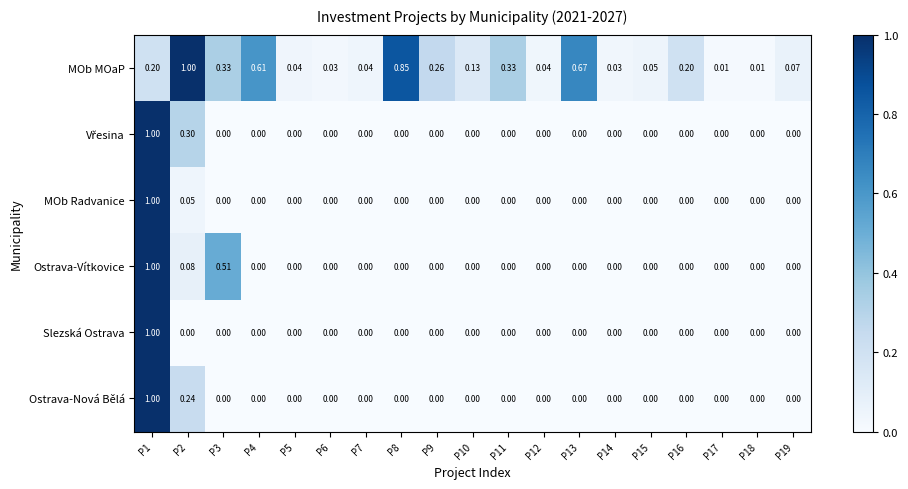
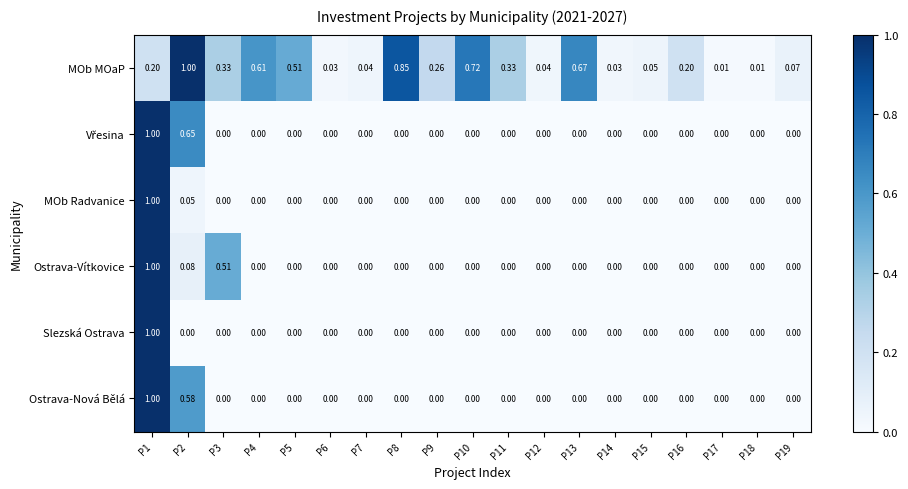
MOb MOaP, P5: 0.04 -> 0.51
MOb MOaP, P10: 0.13 -> 0.72
Vřesina, P2: 0.30 -> 0.65
Ostrava-Nová Bělá, P2: 0.24 -> 0.58
